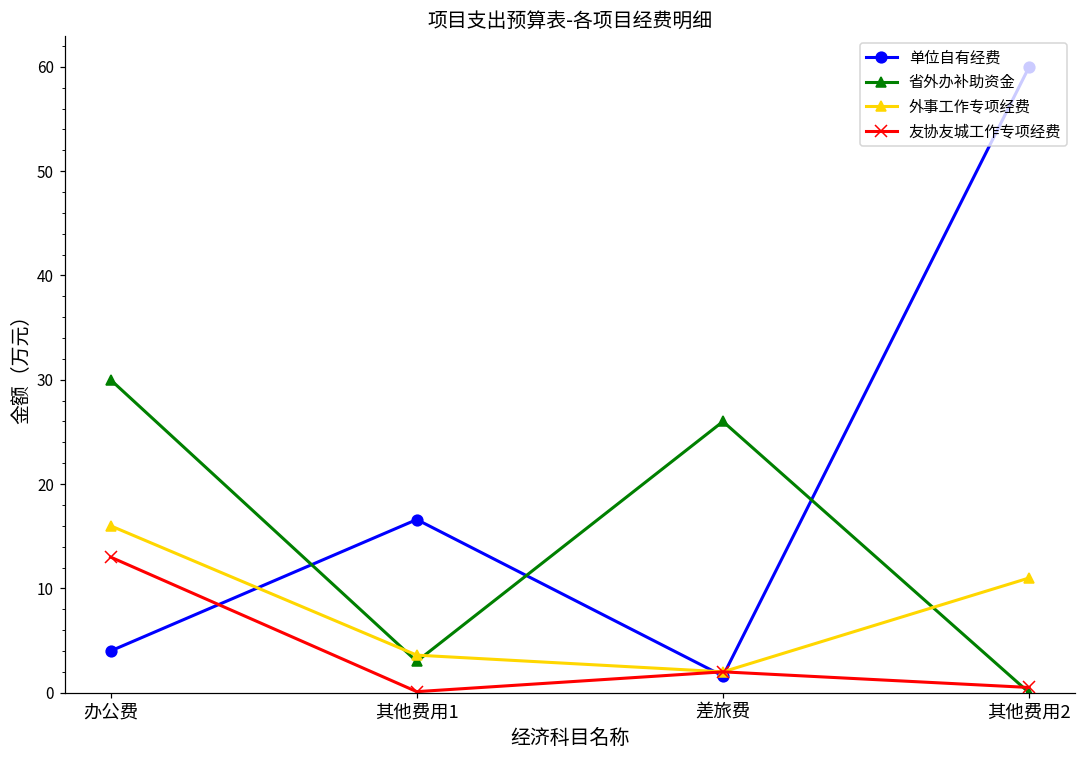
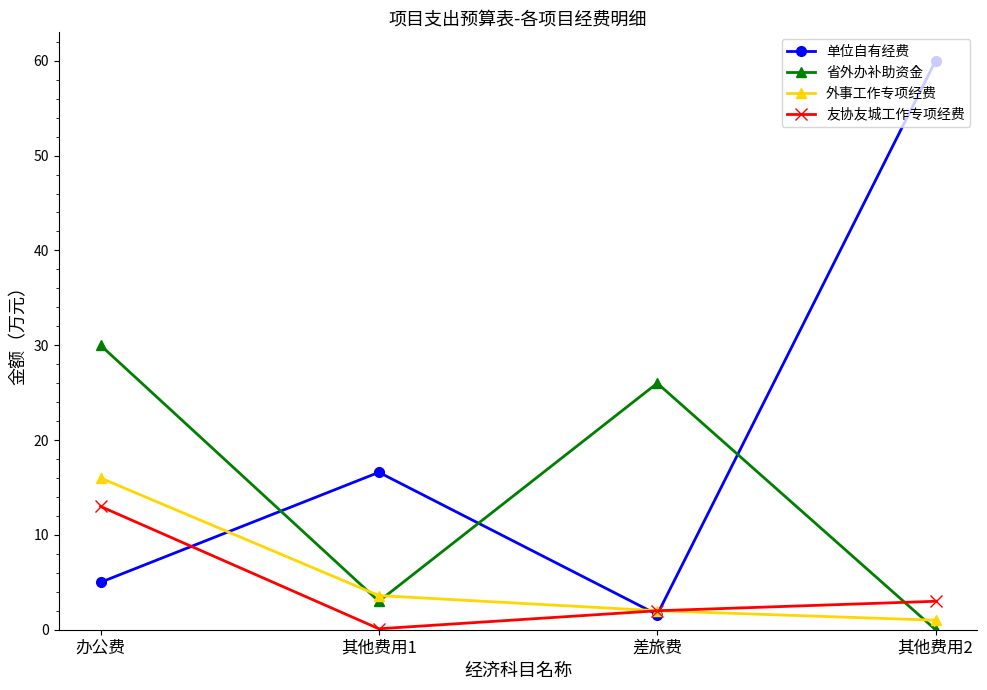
单位自有经费, 办公费: 4 -> 5
外事工作专项经费, 其他费用2: 11 -> 1
友协友城工作专项经费, 其他费用2: 1 -> 3
